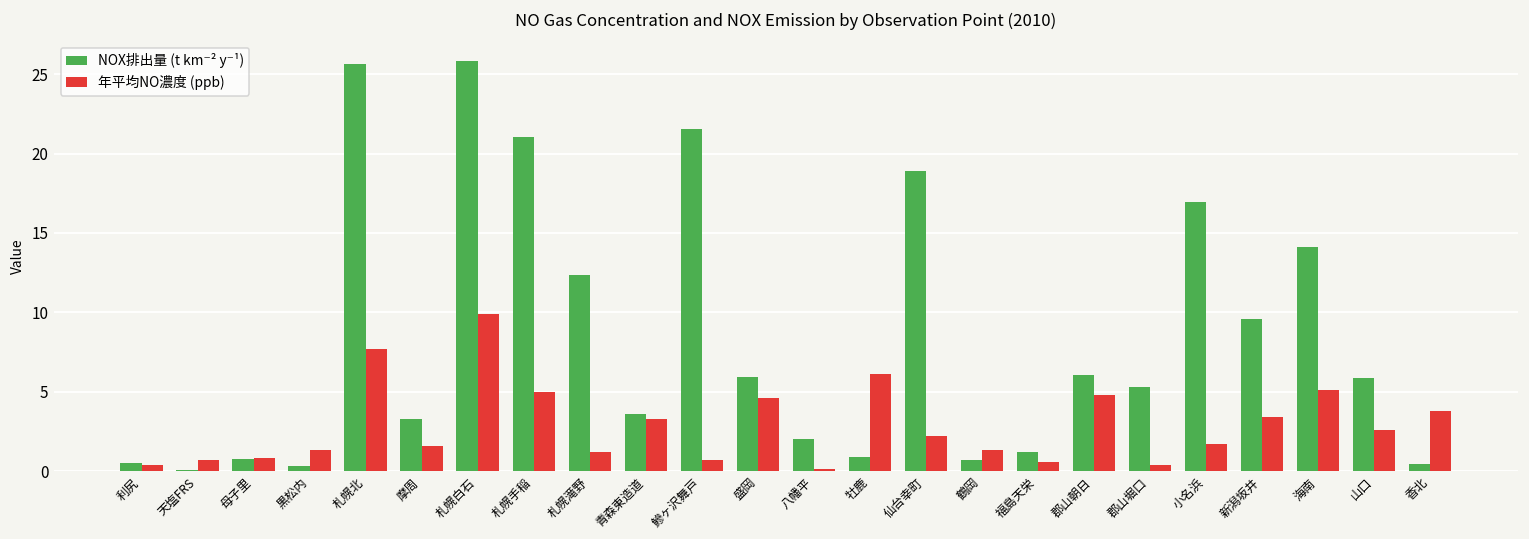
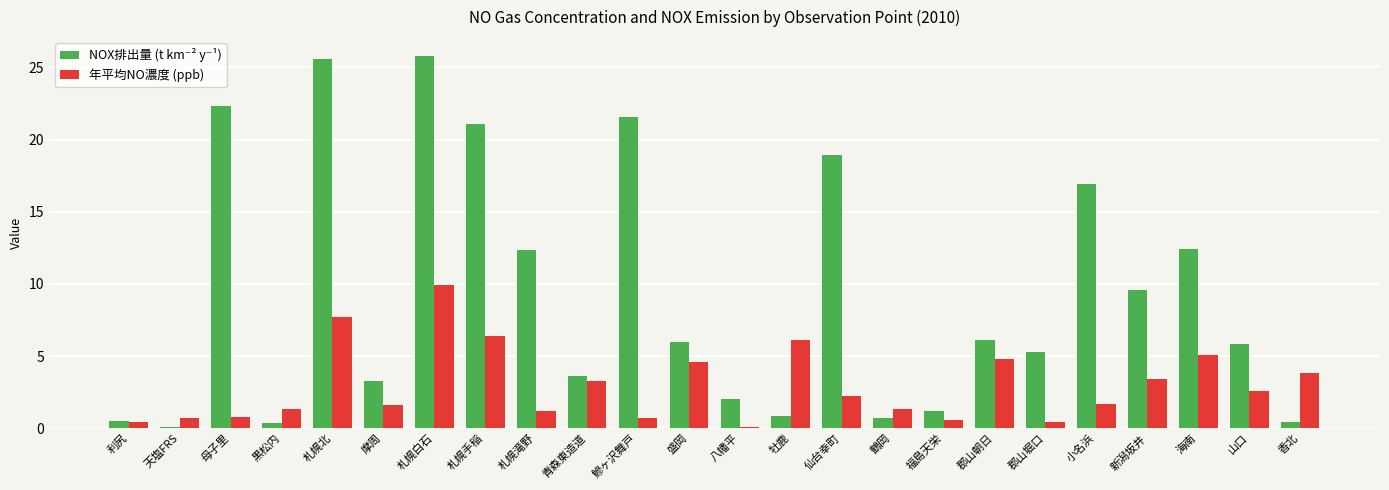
NOX排出量 (t km⁻² y⁻¹), 母子里: 0.8 -> 22.4
年平均NO濃度 (ppb), 札幌手稲: 5.0 -> 6.4
NOX排出量 (t km⁻² y⁻¹), 海南: 14.1 -> 12.4
